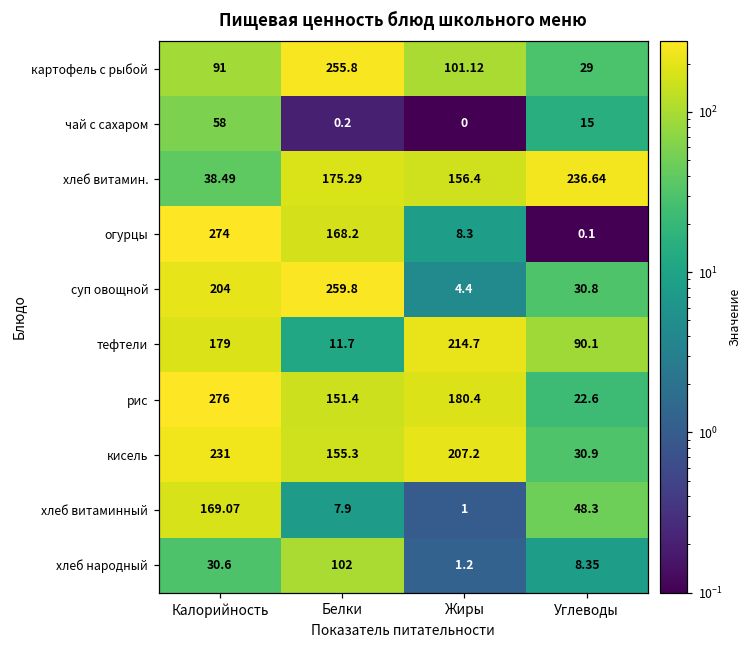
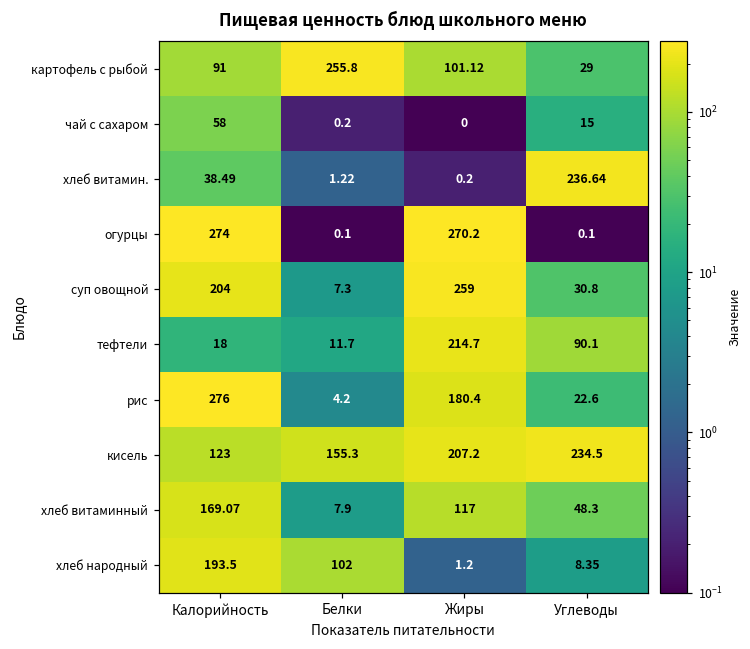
хлеб витамин., Белки: 175.29 -> 1.22
хлеб витамин., Жиры: 156.4 -> 0.2
огурцы, Белки: 168.2 -> 0.1
огурцы, Жиры: 8.3 -> 270.2
суп овощной, Белки: 259.8 -> 7.3
суп овощной, Жиры: 4.4 -> 259
тефтели, Калорийность: 179 -> 18
рис, Белки: 151.4 -> 4.2
кисель, Калорийность: 231 -> 123
кисель, Углеводы: 30.9 -> 234.5
хлеб витаминный, Жиры: 1 -> 117
хлеб народный, Калорийность: 30.6 -> 193.5
